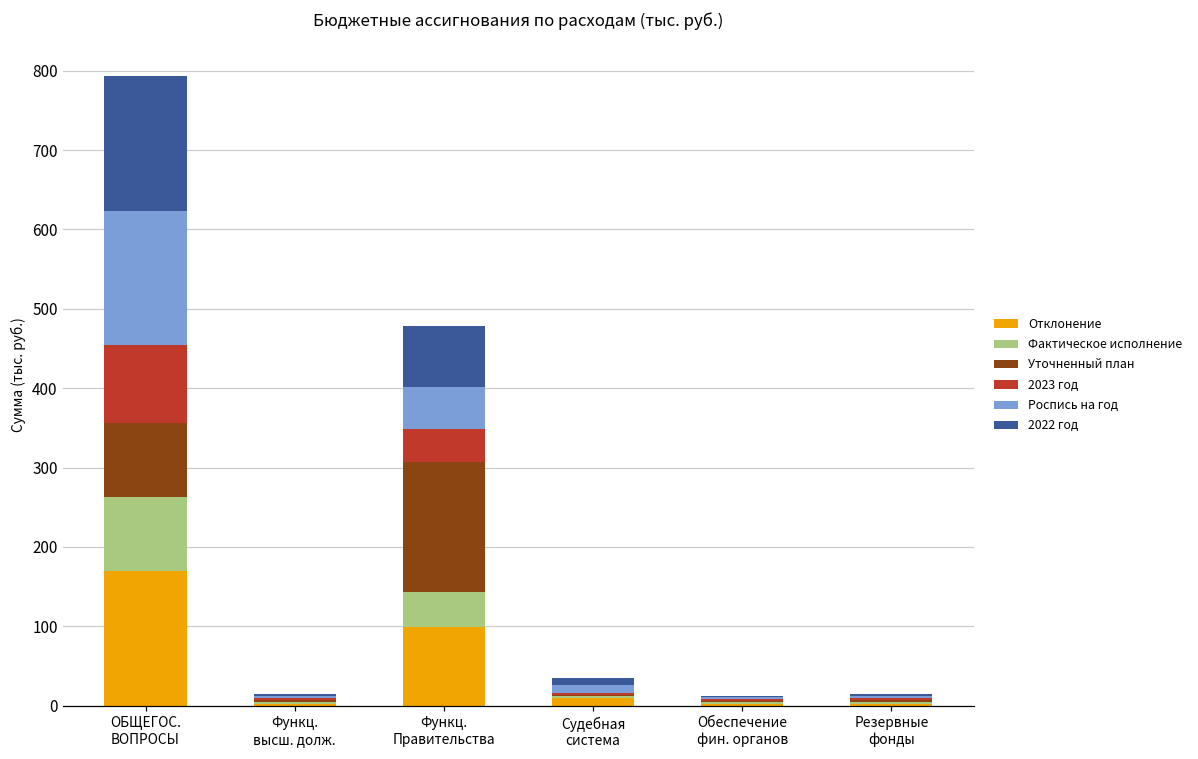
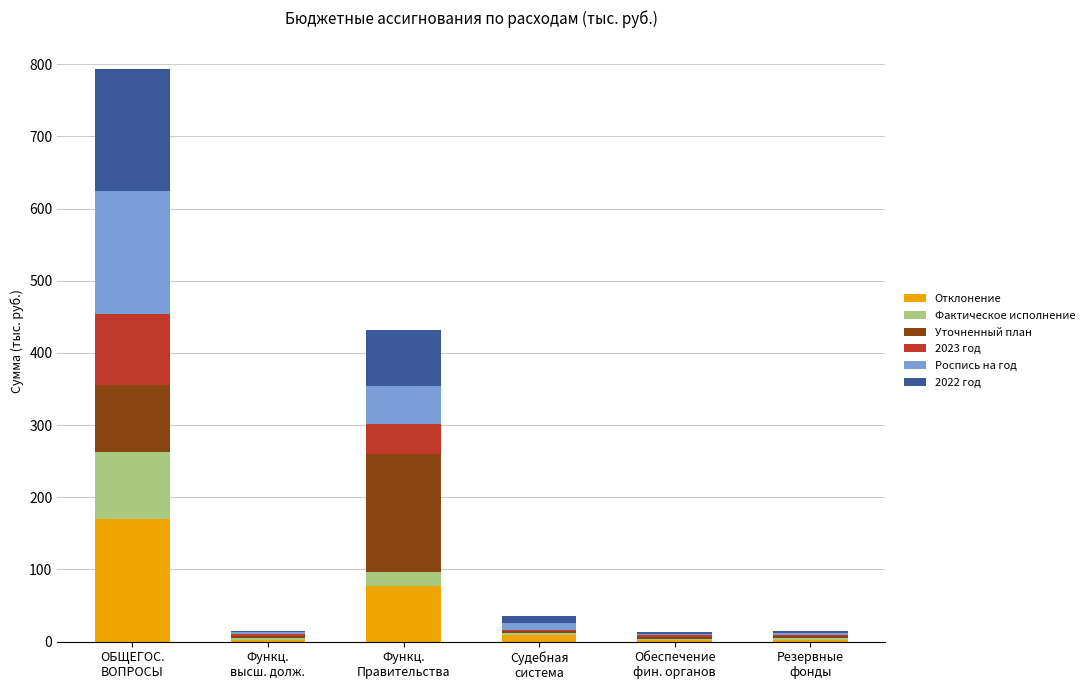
Отклонение, Функц. Правительства: 100 -> 80
Фактическое исполнение, Функц. Правительства: 40 -> 20
